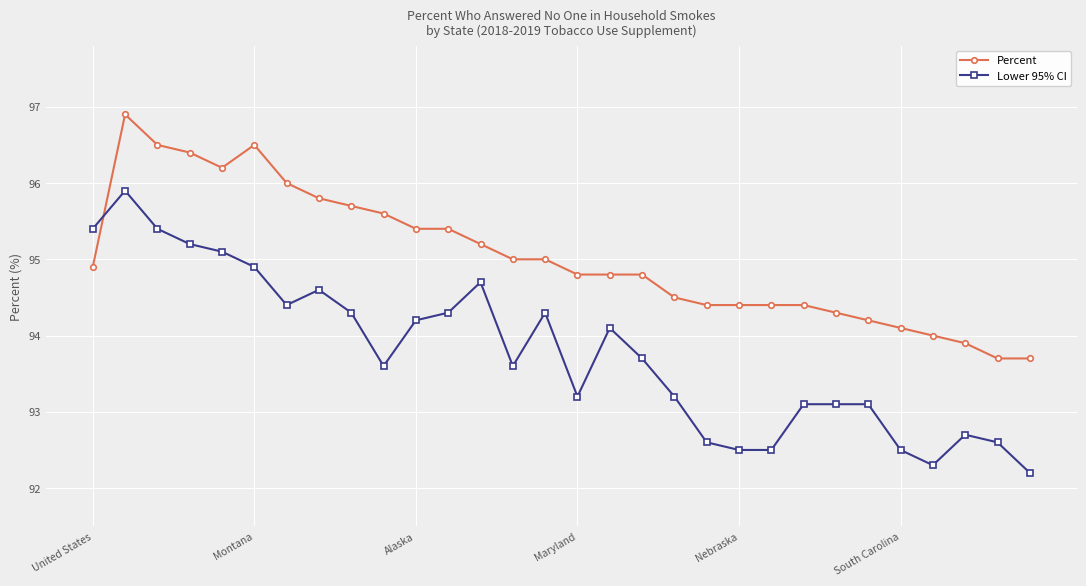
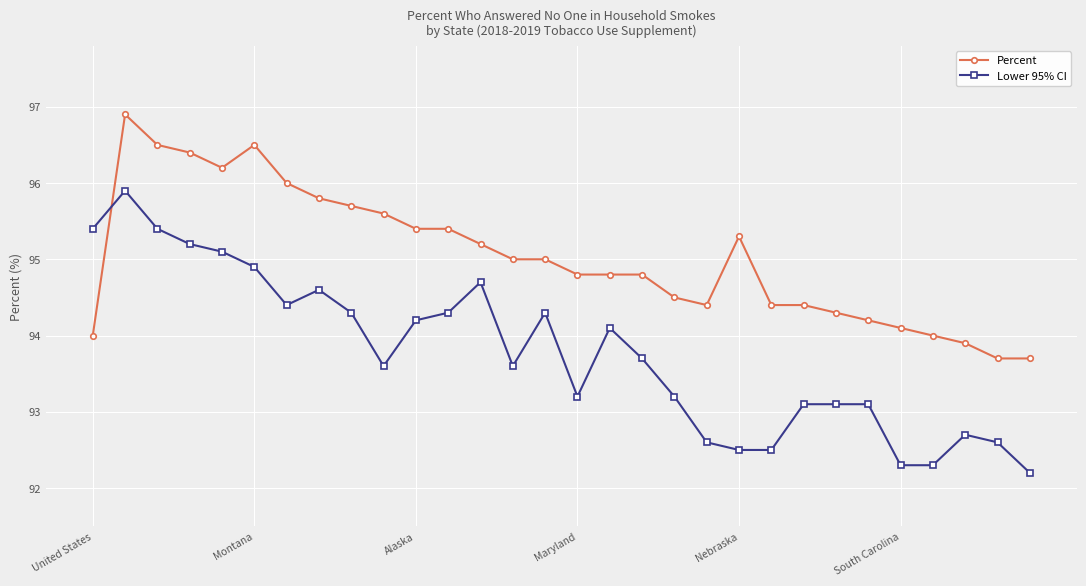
Percent, United States: 94.9 -> 94.0
Percent, Nebraska: 94.4 -> 95.3
Lower 95% CI, South Carolina: 92.5 -> 92.3
